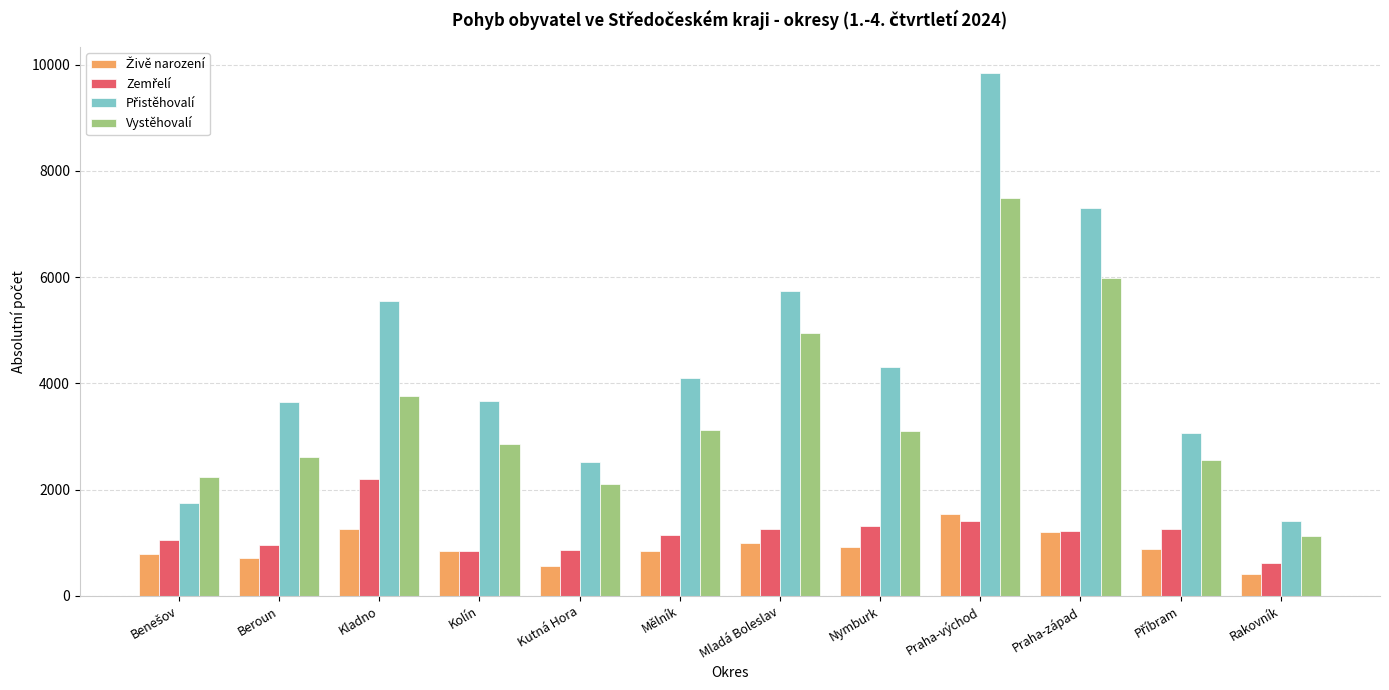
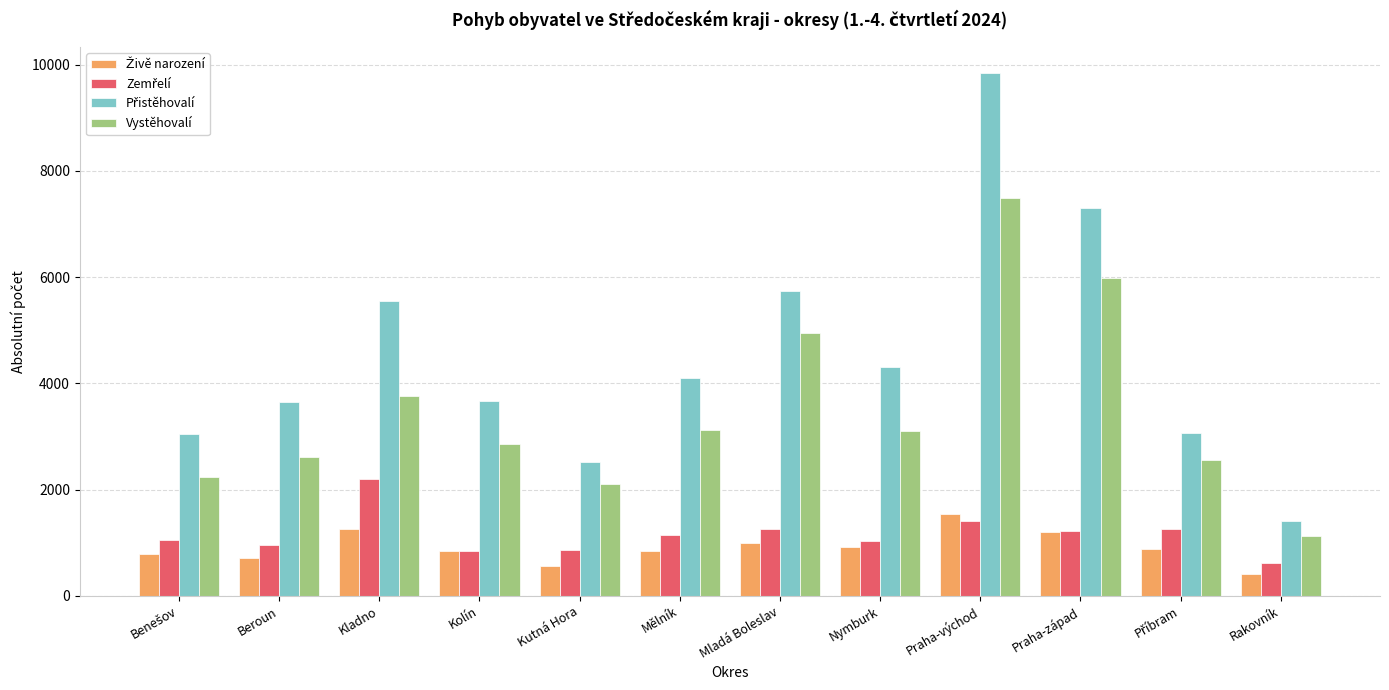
Přistěhovalí, Benešov: 1700 -> 3100
Zemřelí, Nymburk: 1300 -> 1000
